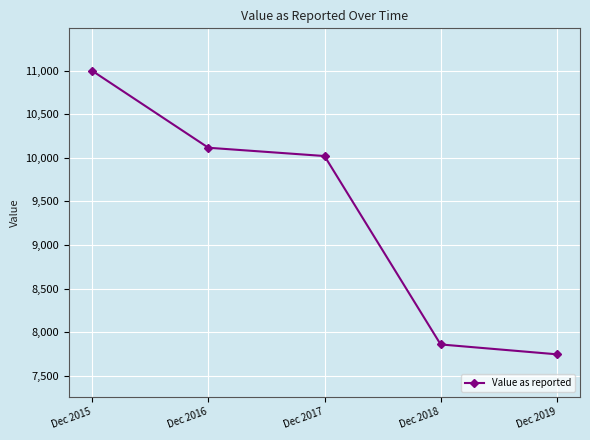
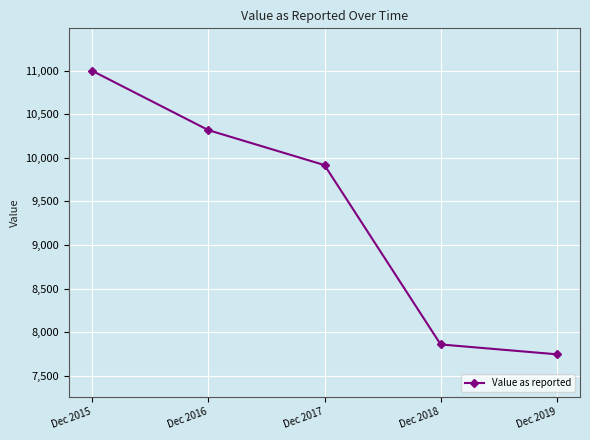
Dec 2016: 10,100 -> 10,300
Dec 2017: 10,000 -> 9,900
